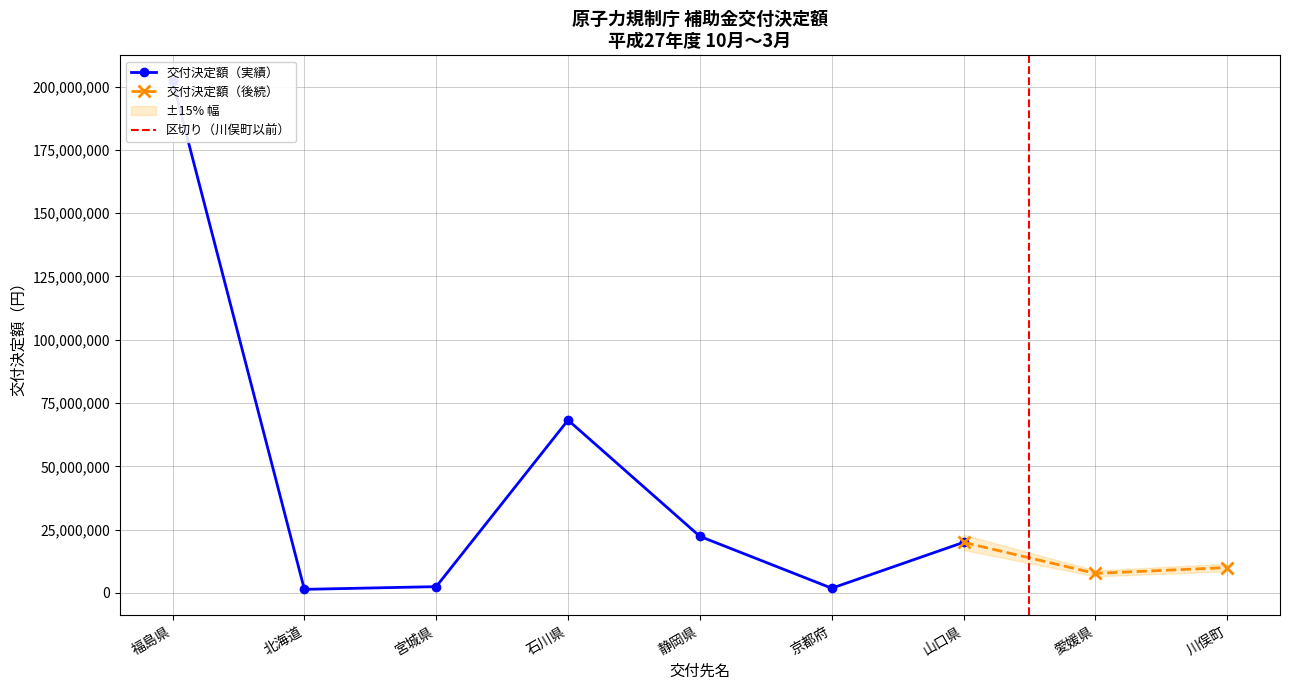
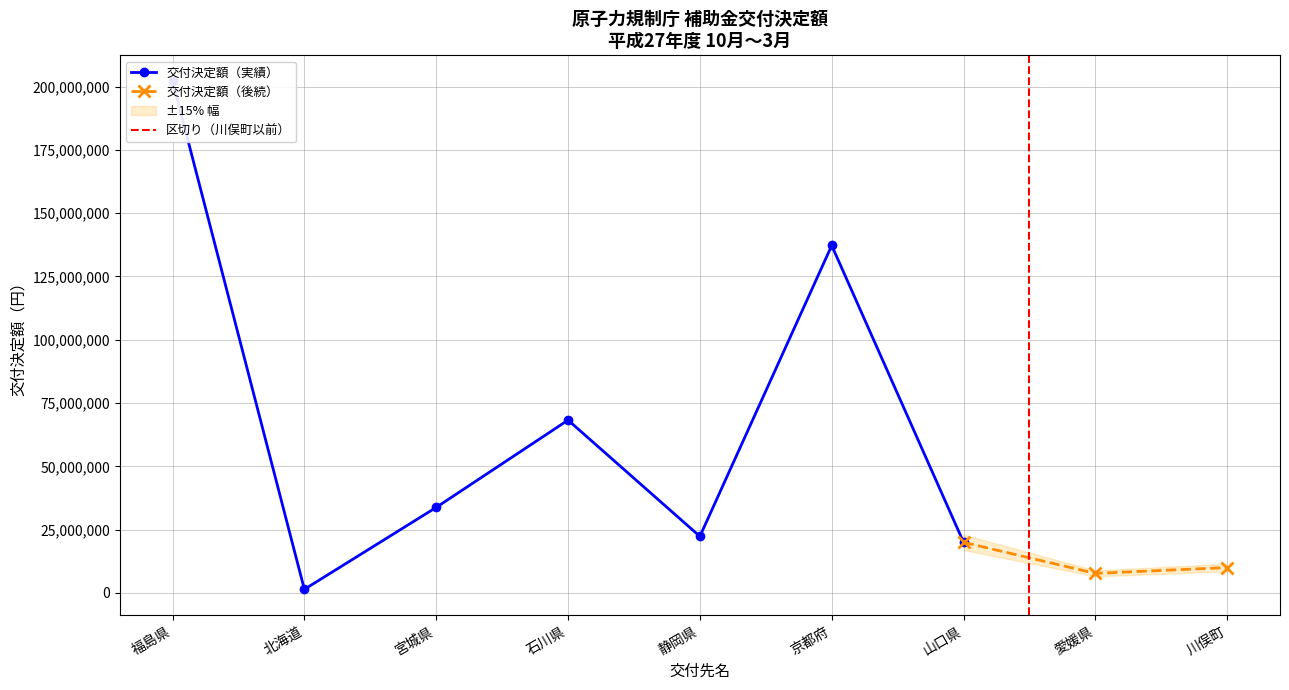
交付決定額（実績）, 宮城県: 3,000,000 -> 34,000,000
交付決定額（実績）, 京都府: 2,000,000 -> 137,000,000
